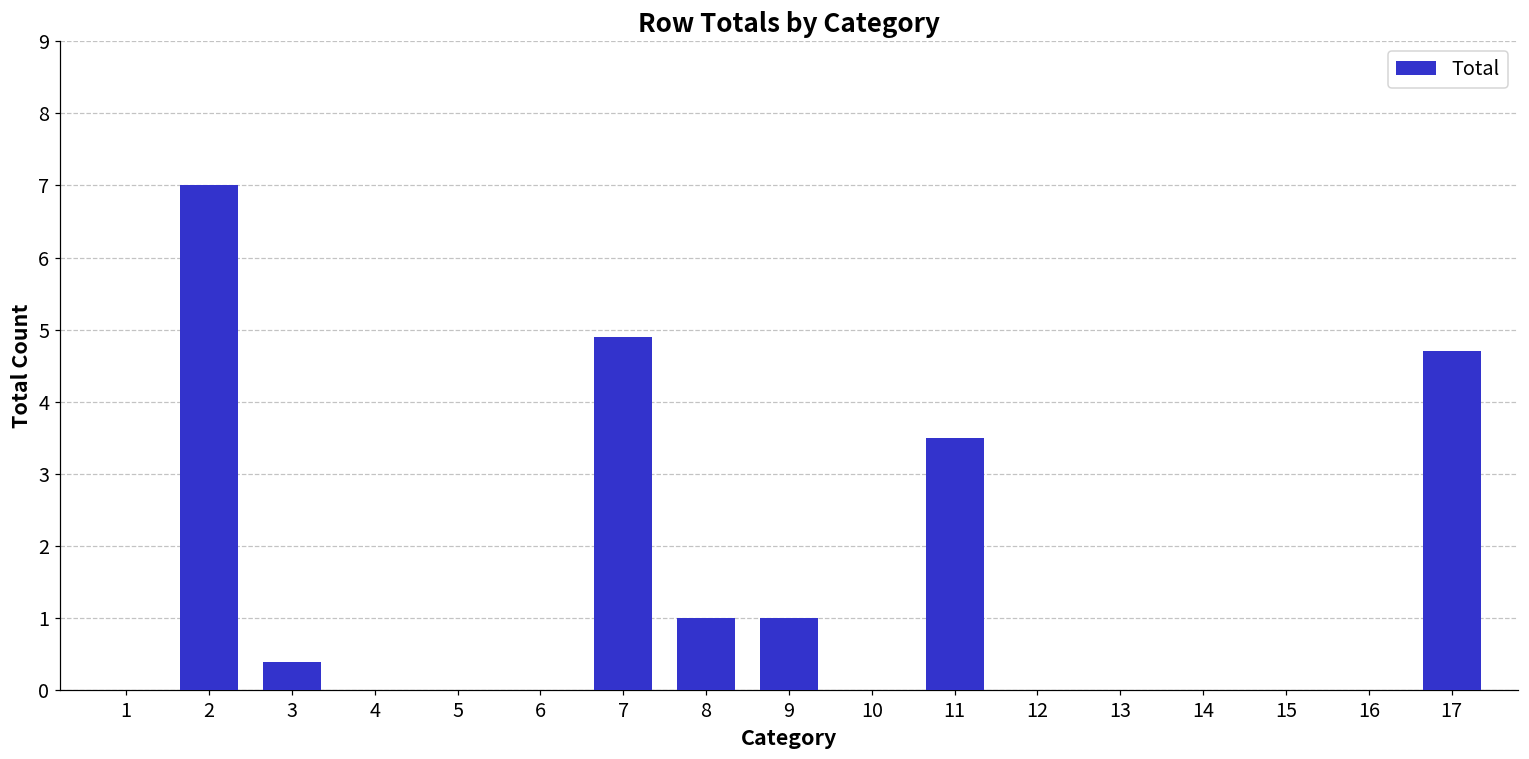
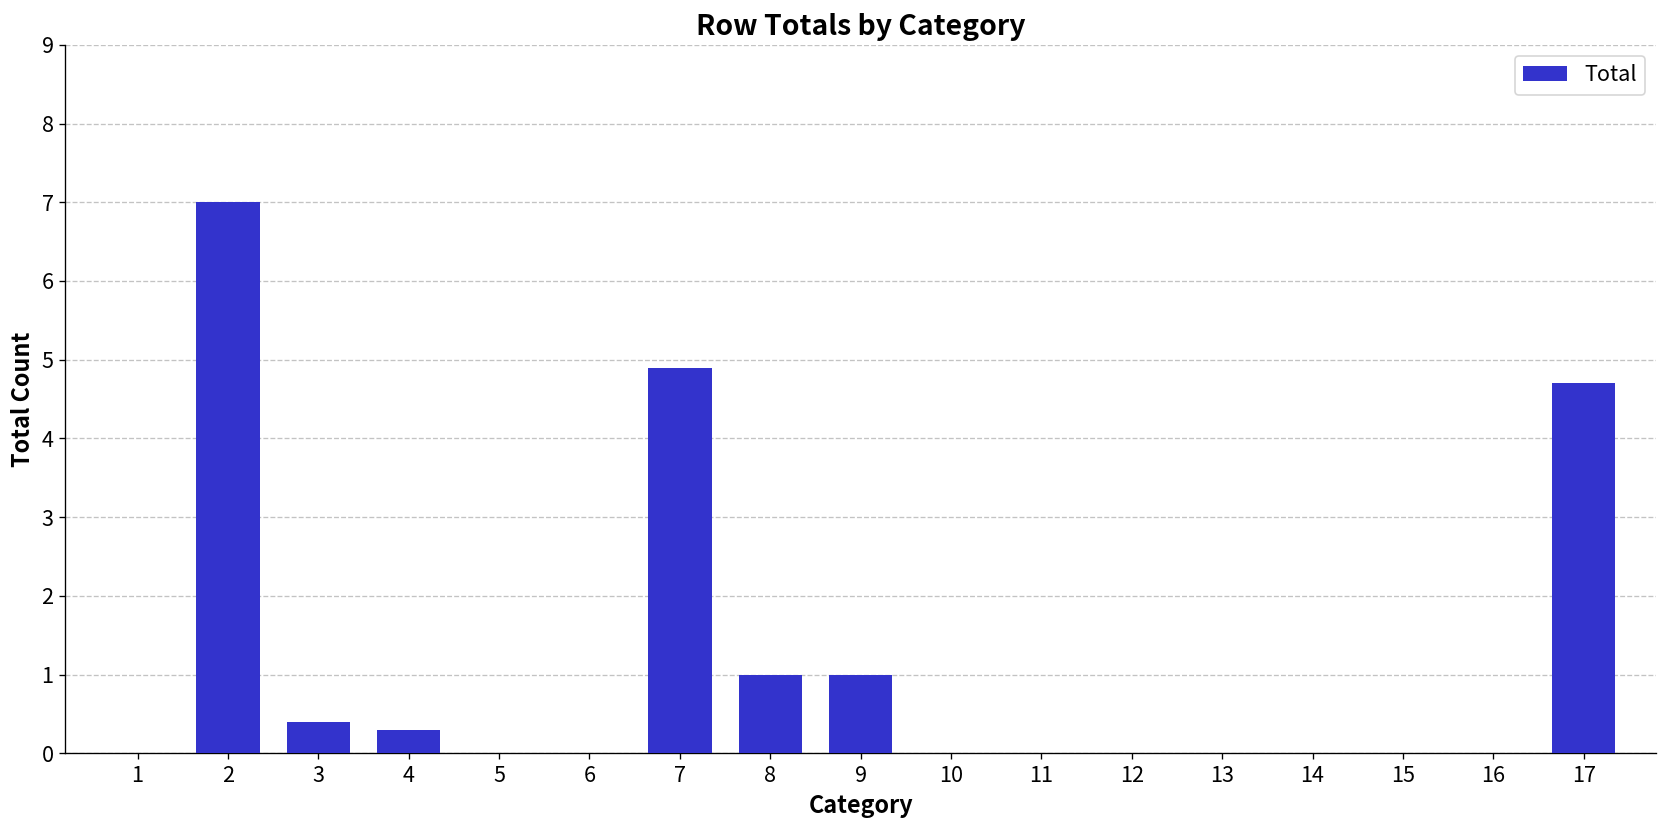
4: 0.0 -> 0.3
11: 3.5 -> 0.0
